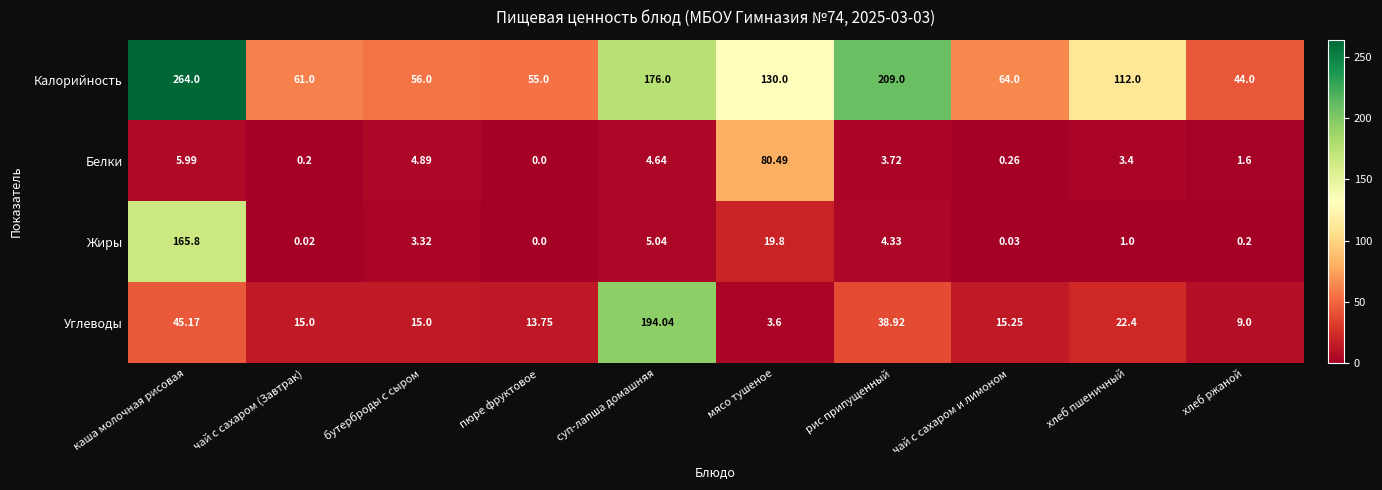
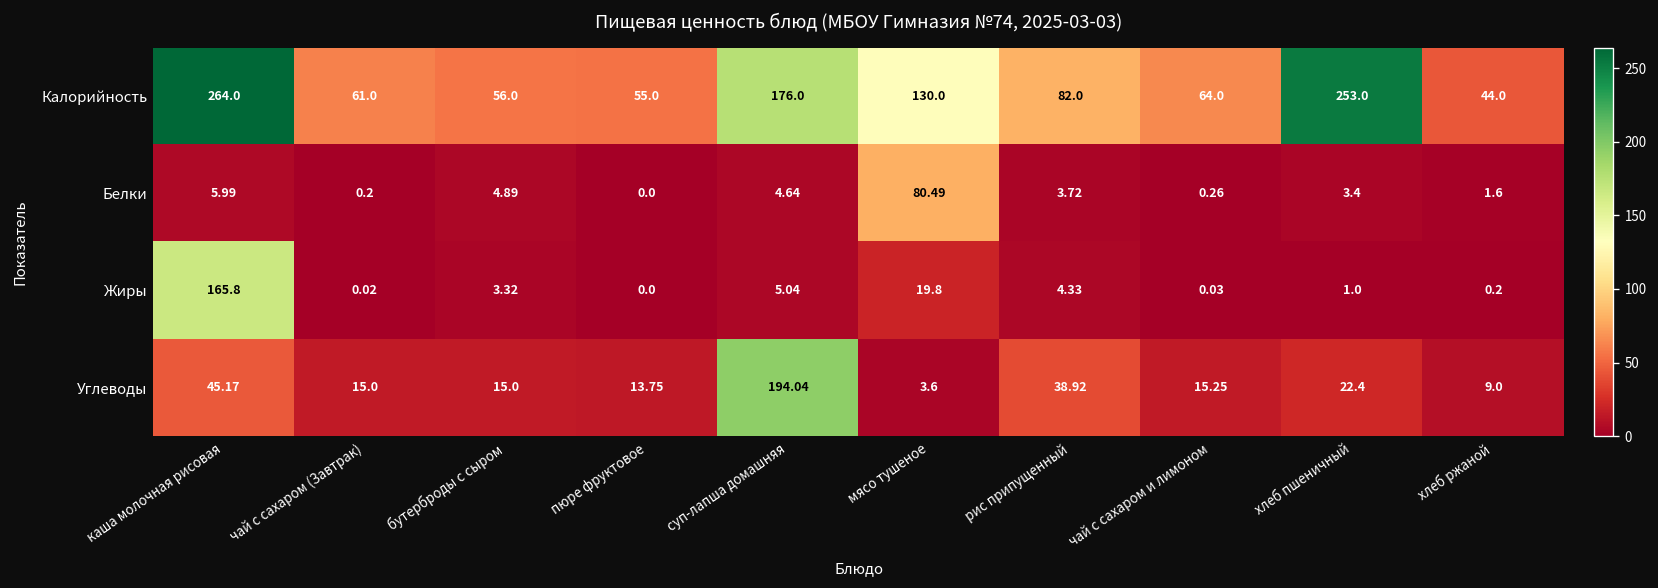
Калорийность, рис припущенный: 209.0 -> 82.0
Калорийность, хлеб пшеничный: 112.0 -> 253.0
